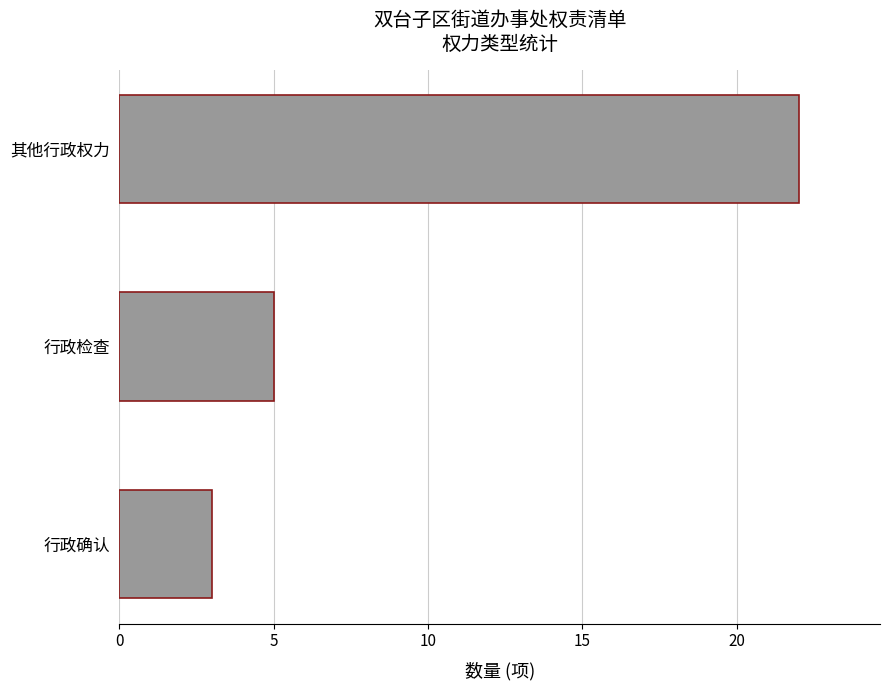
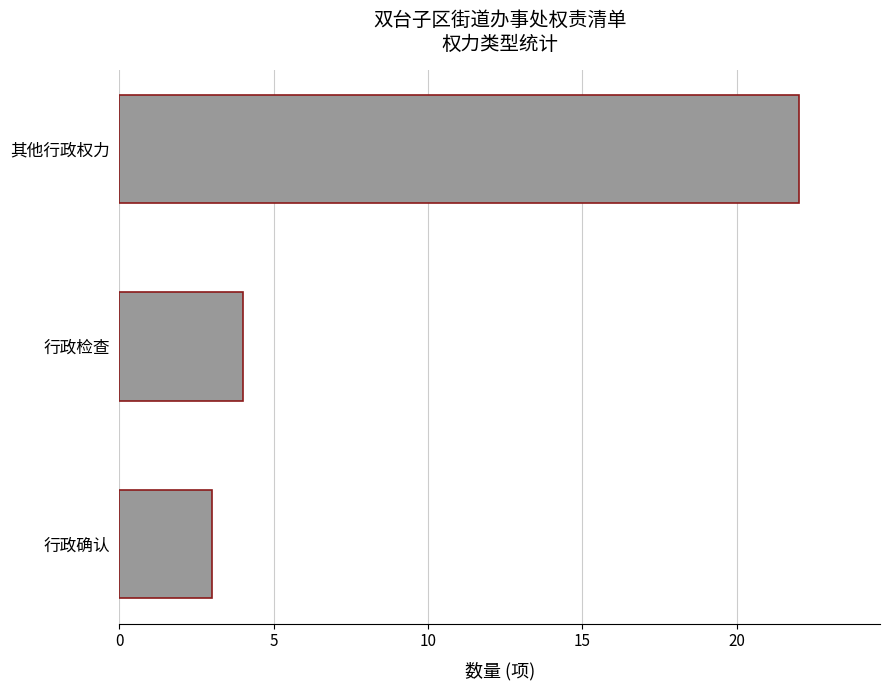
行政检查: 5 -> 4
